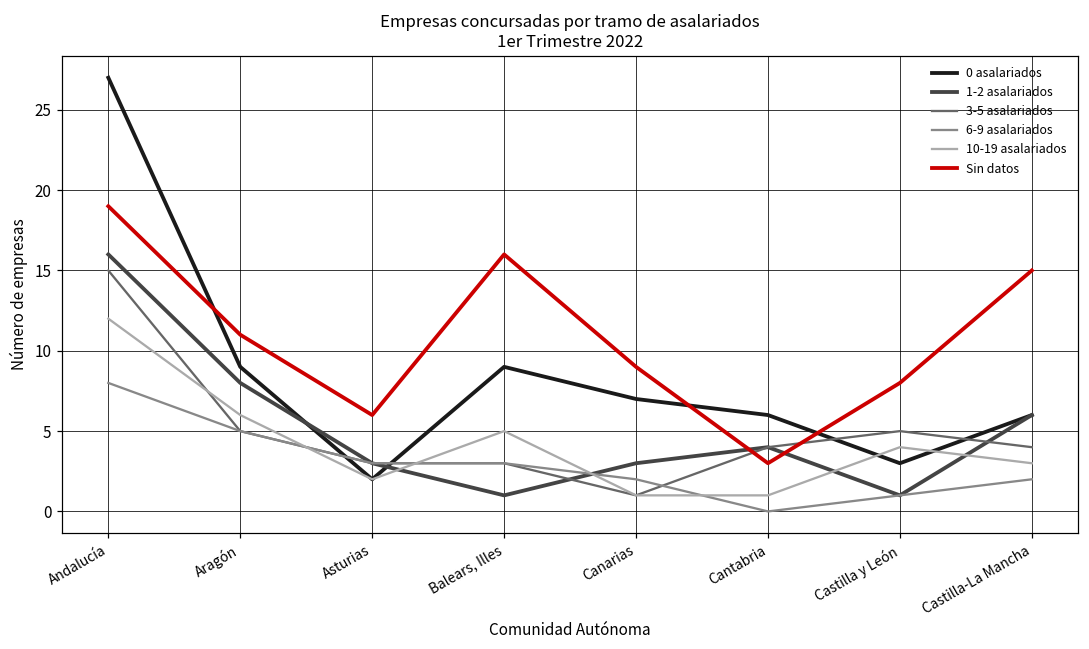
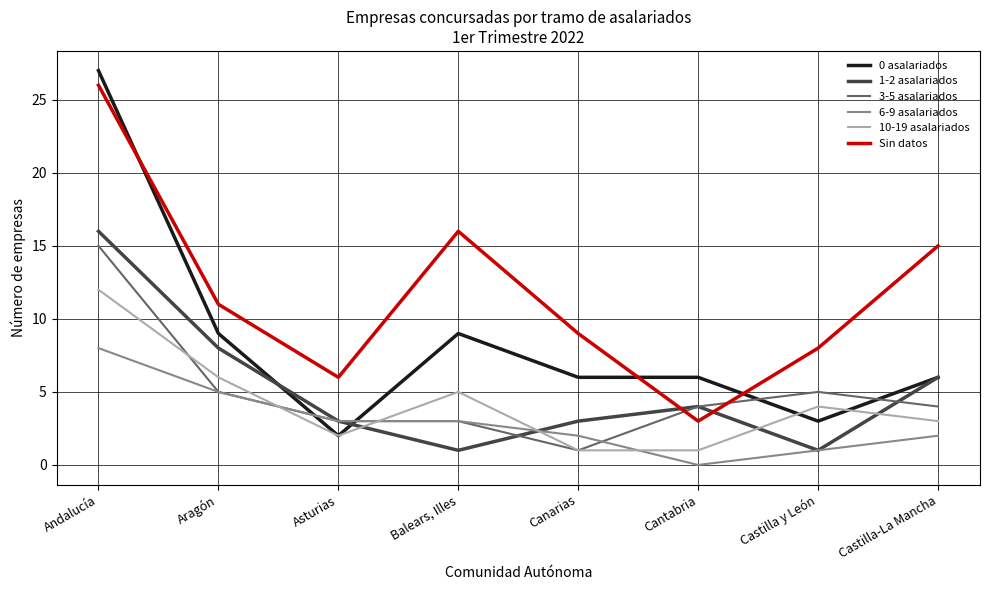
Sin datos, Andalucía: 19 -> 26
0 asalariados, Canarias: 7 -> 6
